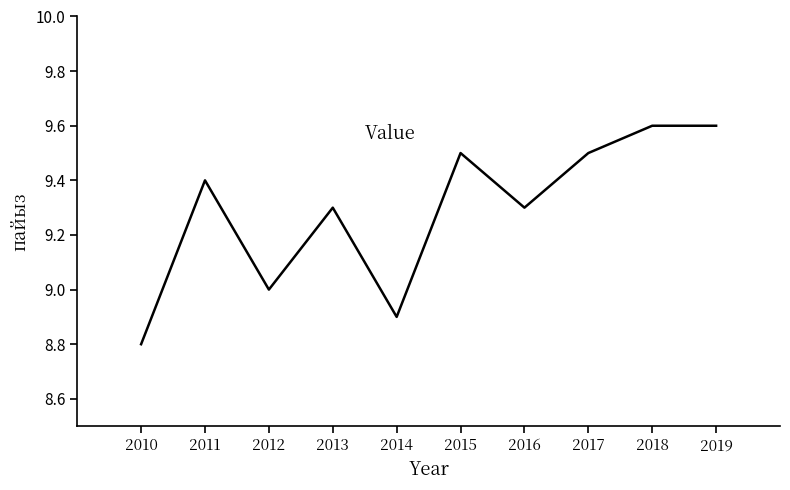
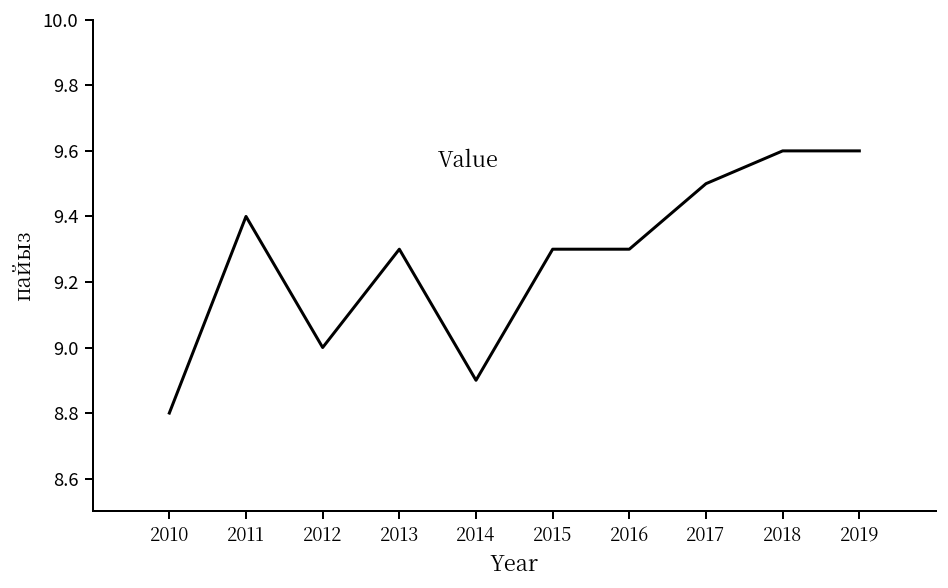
2015: 9.5 -> 9.3
